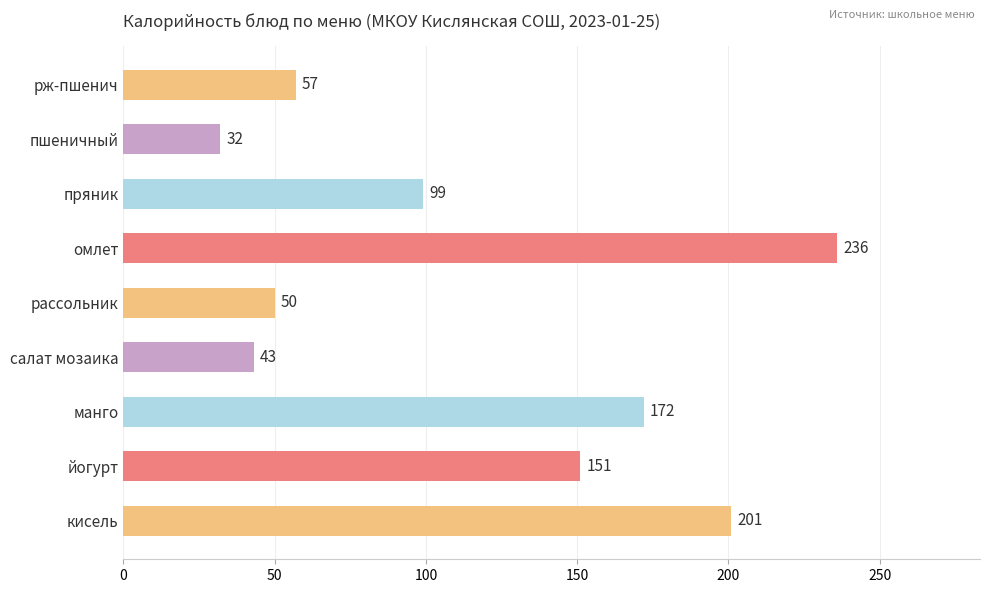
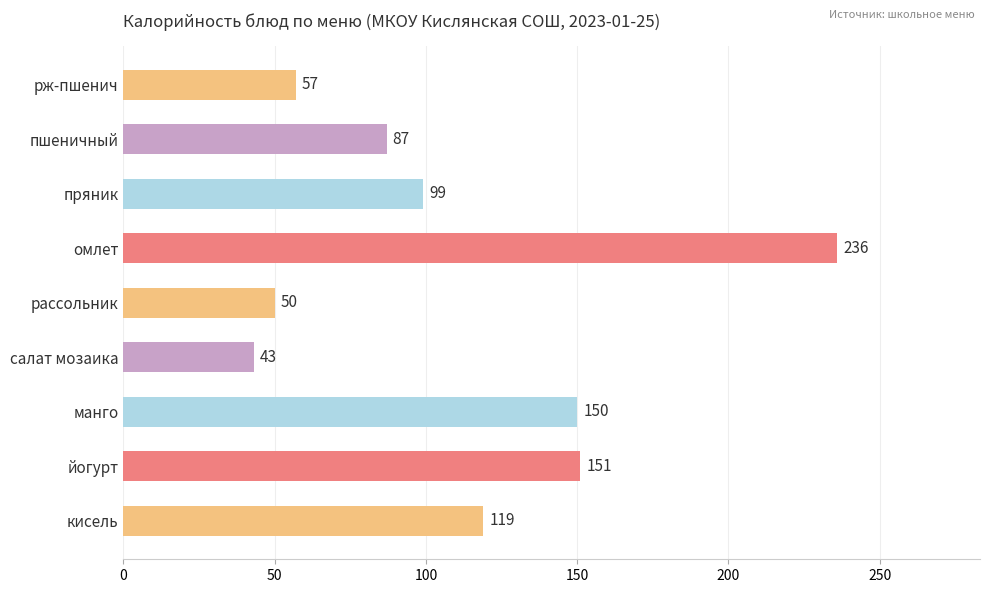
пшеничный: 32 -> 87
манго: 172 -> 150
кисель: 201 -> 119
